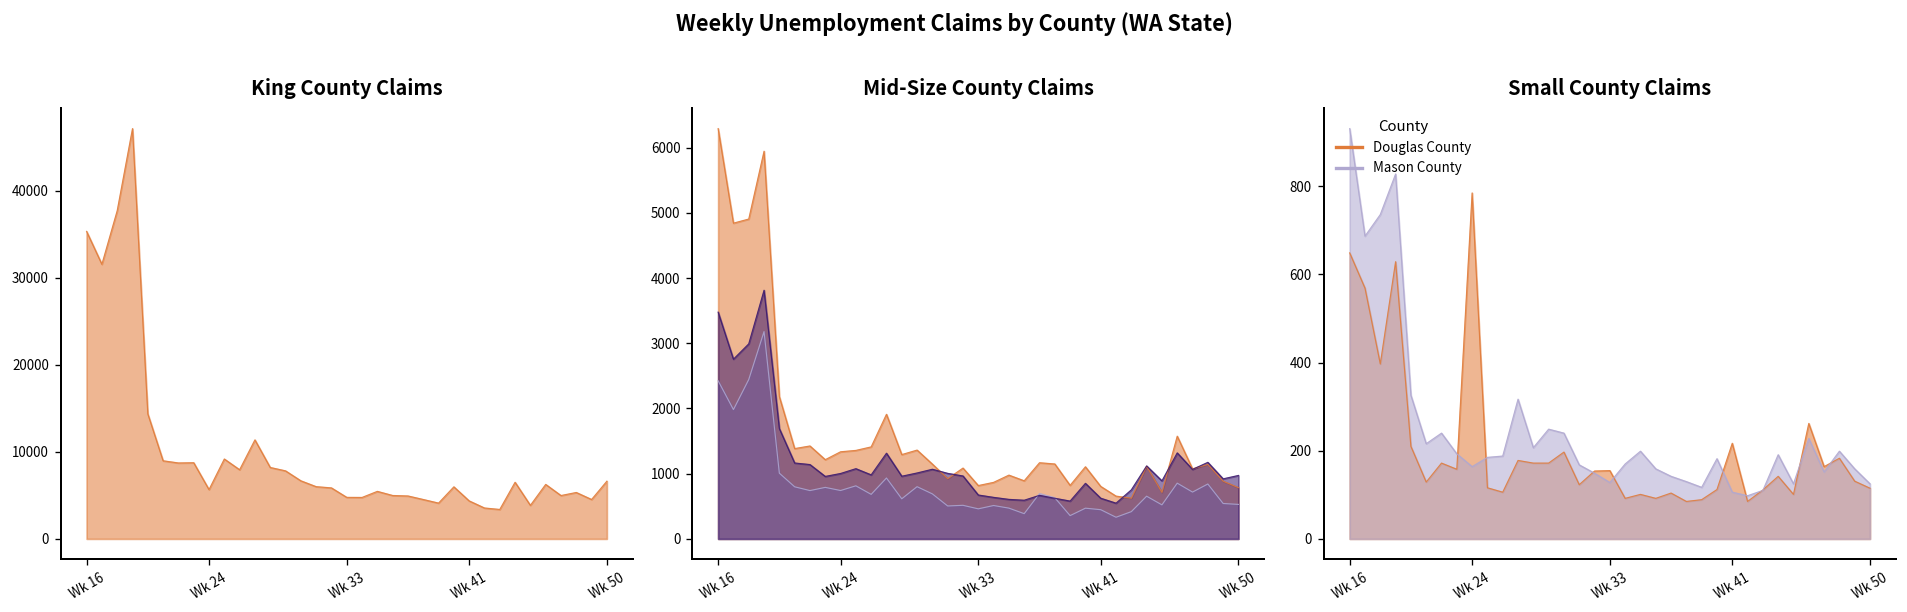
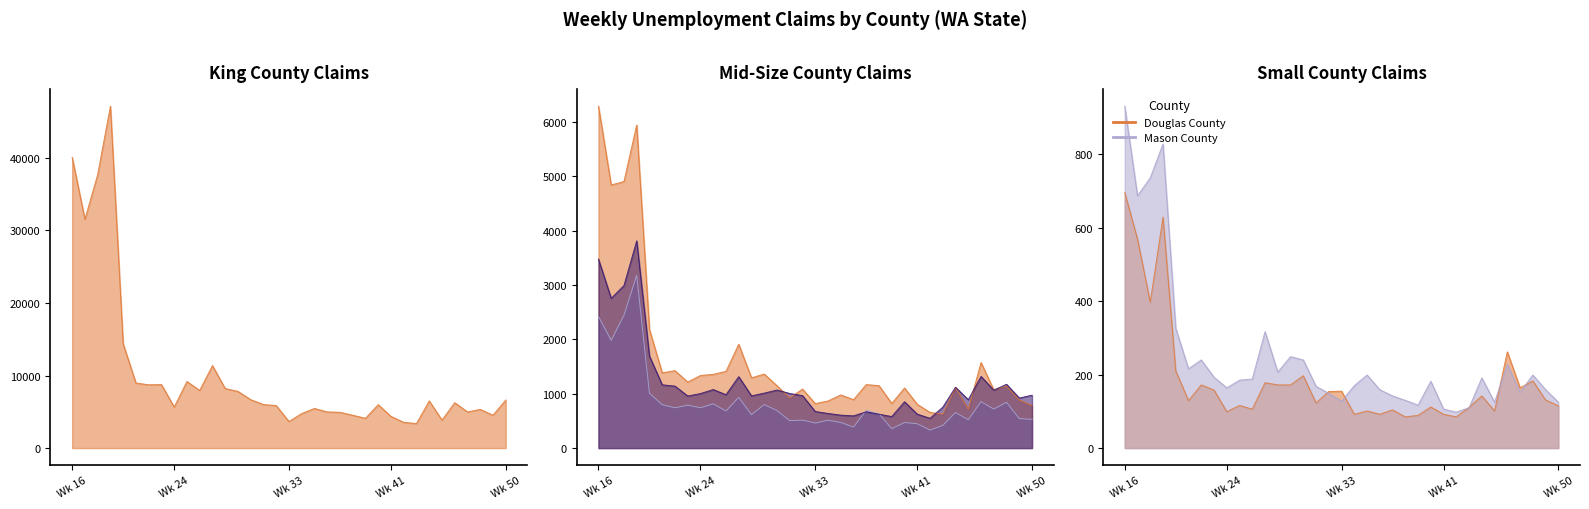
King County Claims, Wk 16: 35000 -> 40000
King County Claims, Wk 33: 5000 -> 4000
Small County Claims, Douglas County, Wk 16: 650 -> 700
Small County Claims, Douglas County, Wk 24: 790 -> 100
Small County Claims, Douglas County, Wk 41: 220 -> 90
